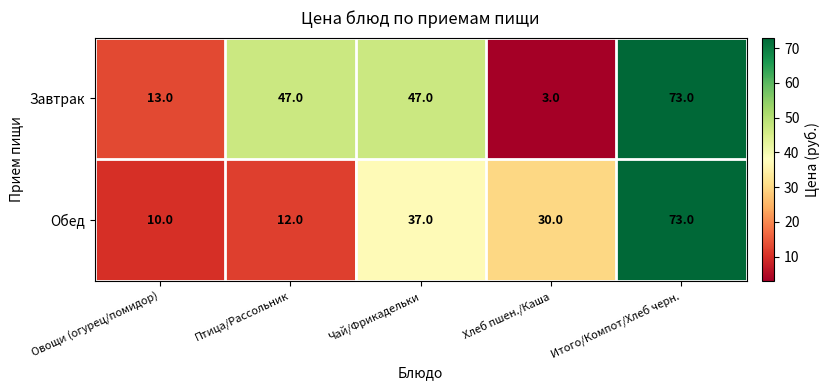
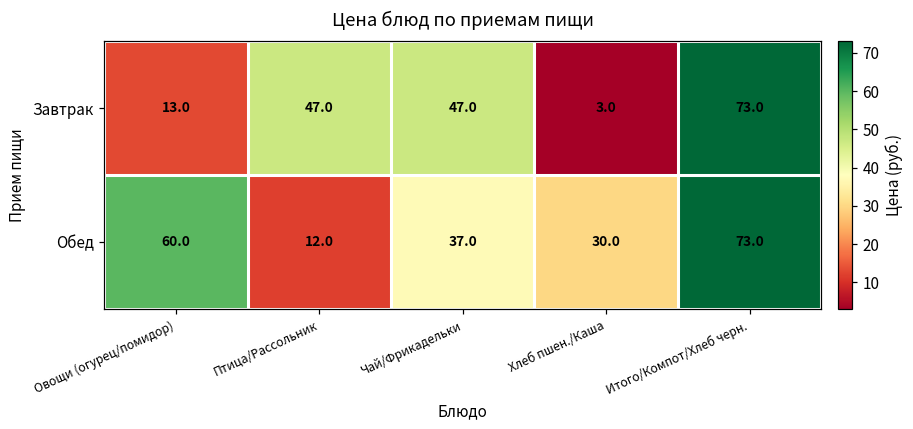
Обед, Овощи (огурец/помидор): 10.0 -> 60.0
